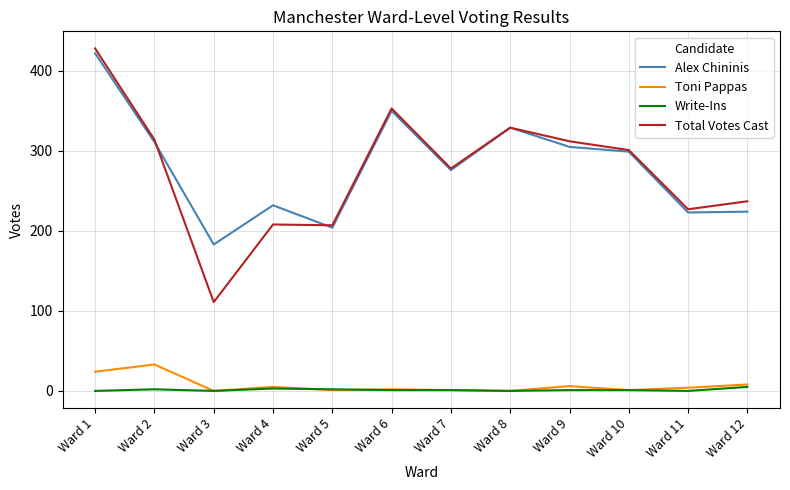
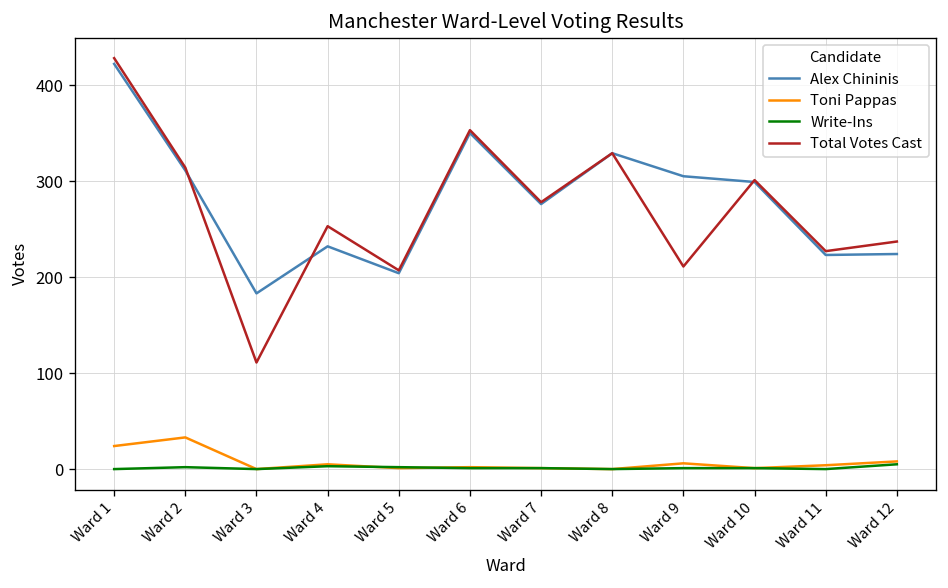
Total Votes Cast, Ward 4: 210 -> 250
Total Votes Cast, Ward 9: 310 -> 210
